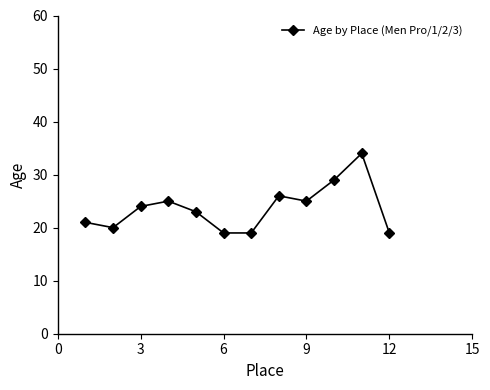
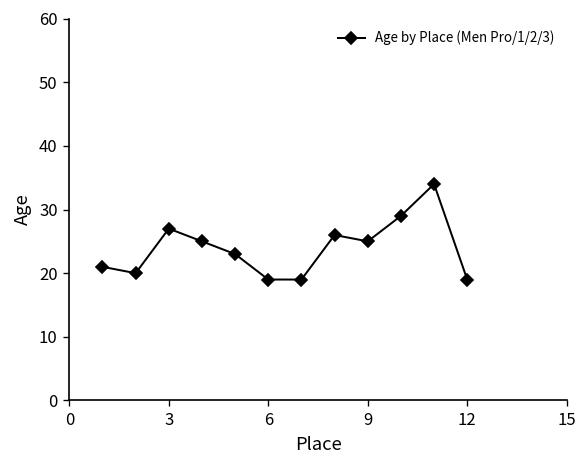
3: 24 -> 27
